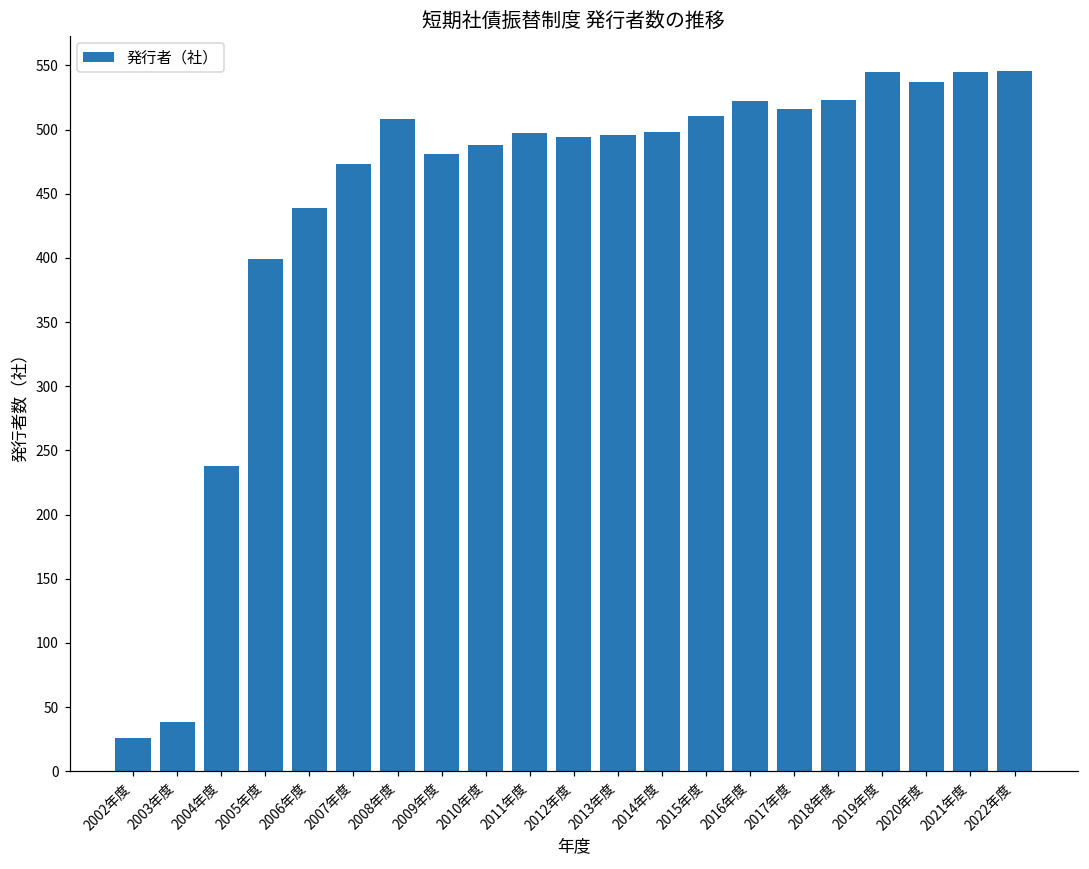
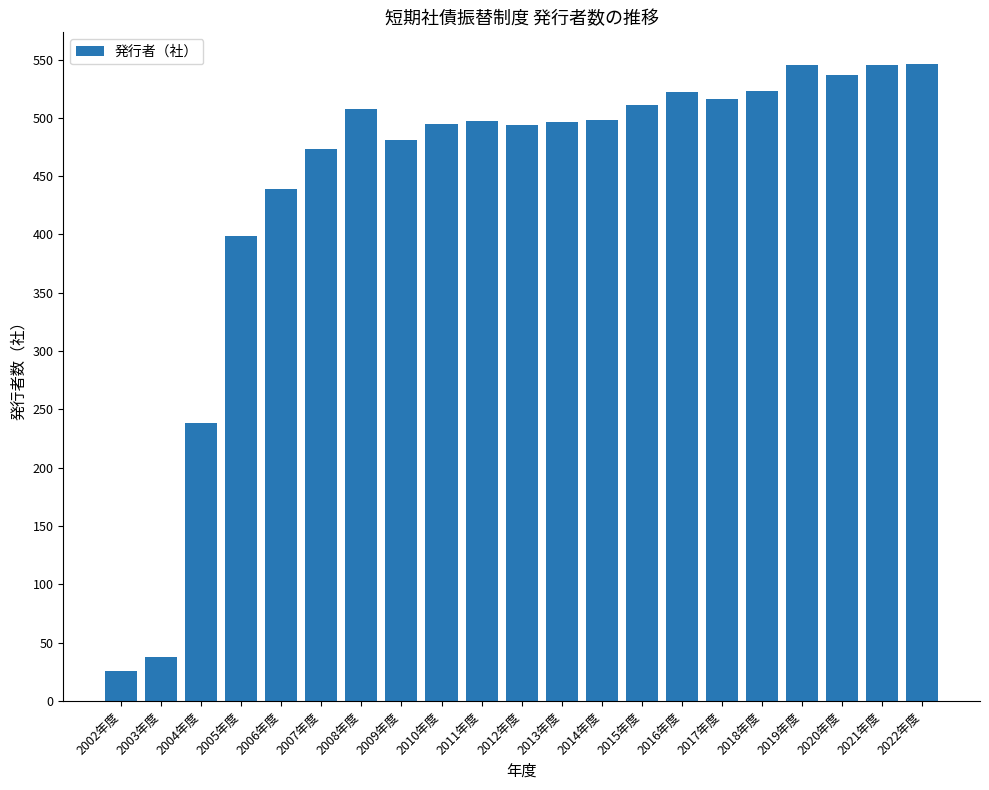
2010年度: 488 -> 495
